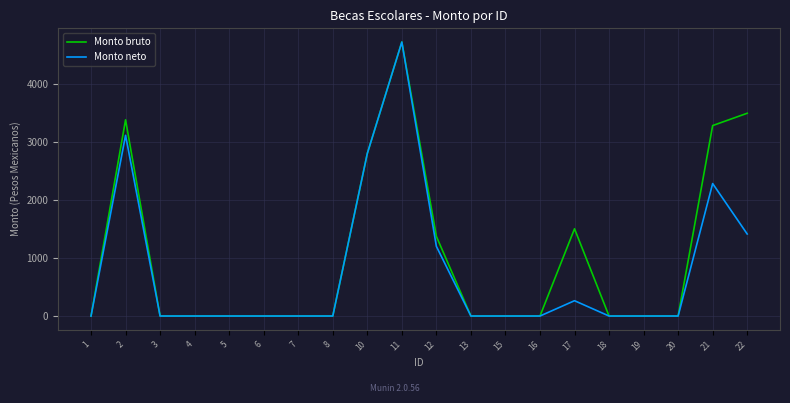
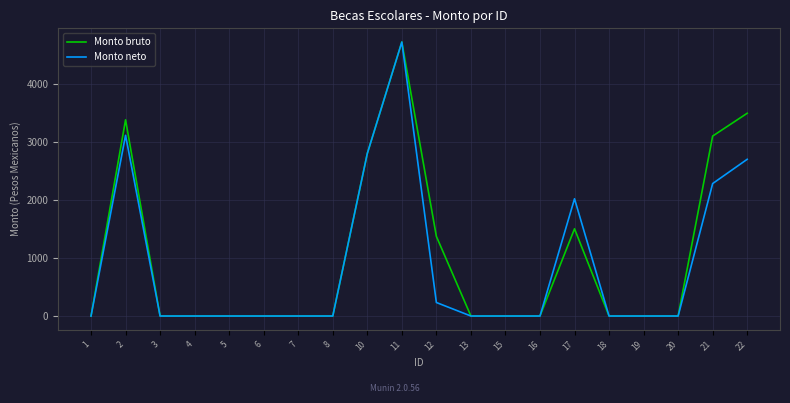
Monto neto, 12: 1200 -> 200
Monto neto, 17: 300 -> 2000
Monto bruto, 21: 3300 -> 3100
Monto neto, 22: 1400 -> 2700
